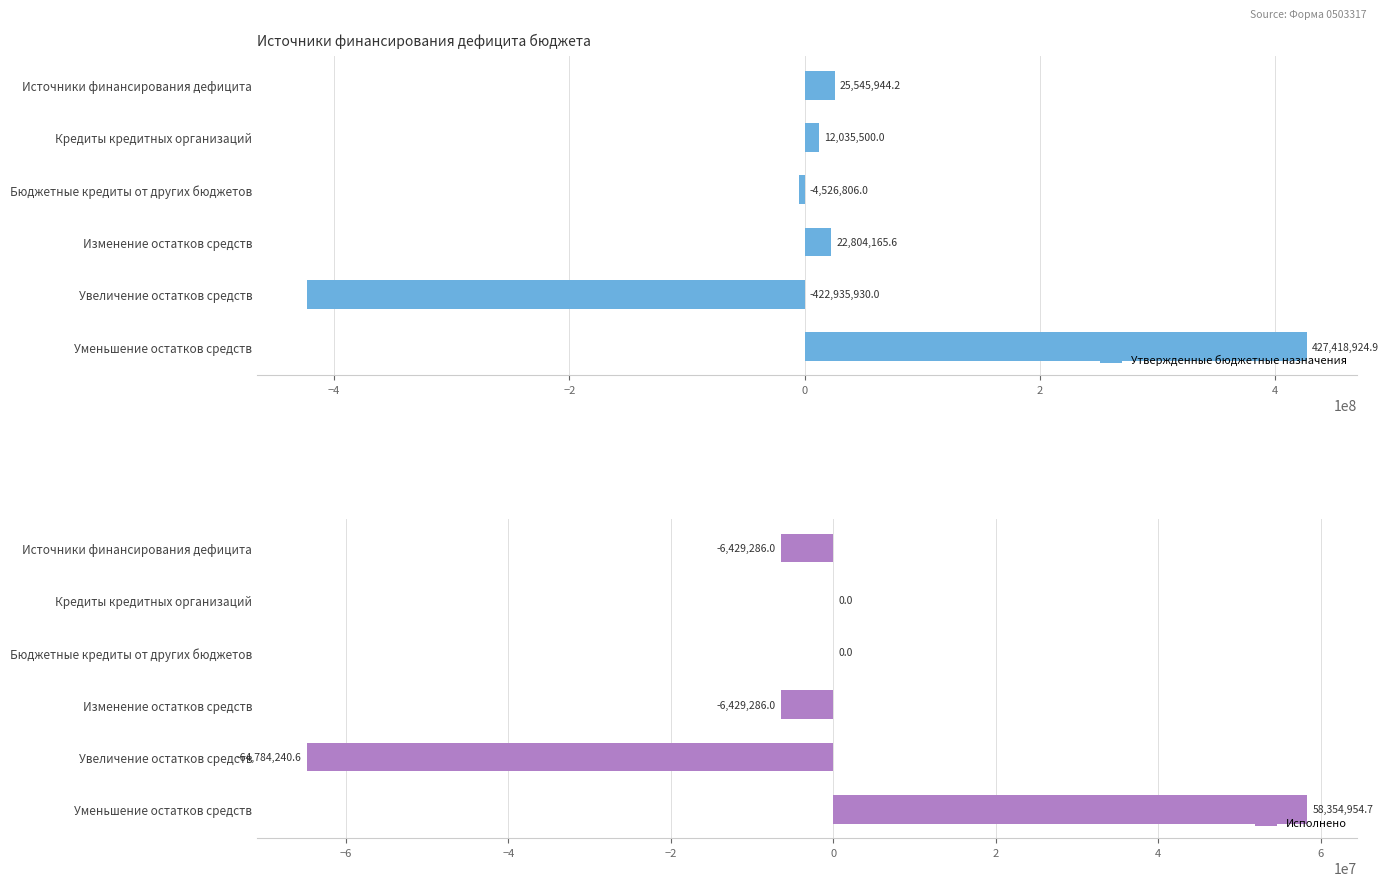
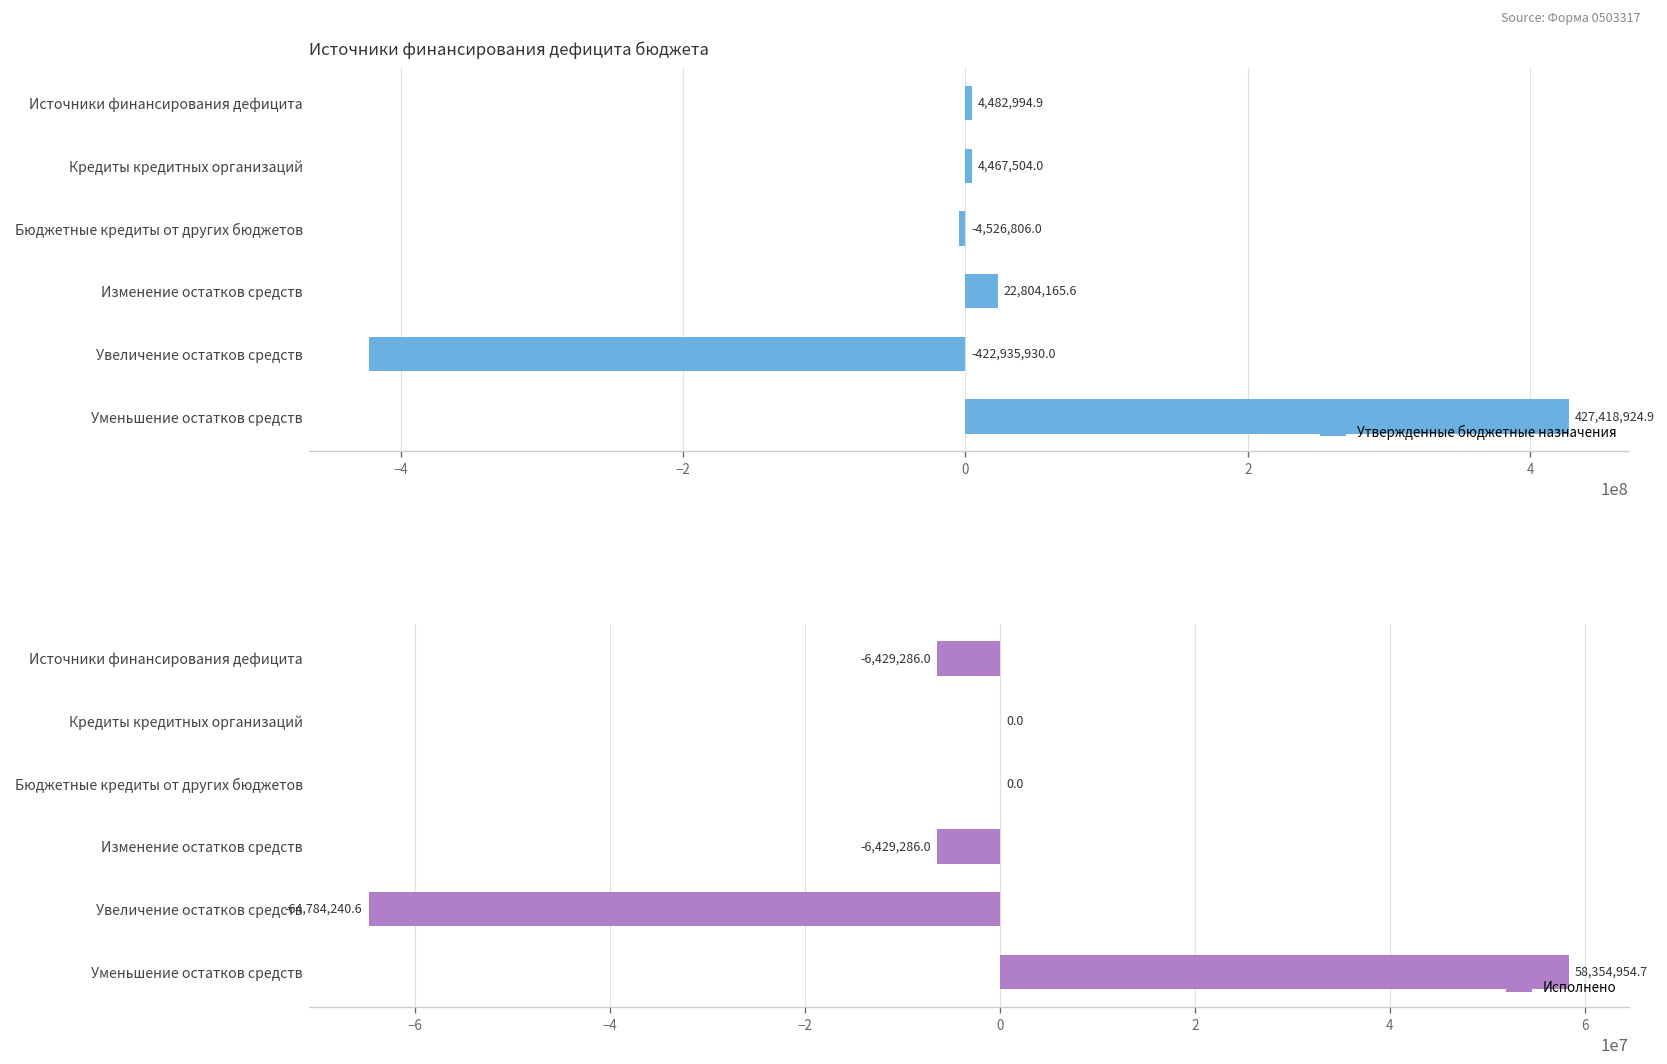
Источники финансирования дефицита бюджета, Источники финансирования дефицита: 25,545,944.2 -> 4,482,994.9
Источники финансирования дефицита бюджета, Кредиты кредитных организаций: 12,035,500.0 -> 4,467,504.0
